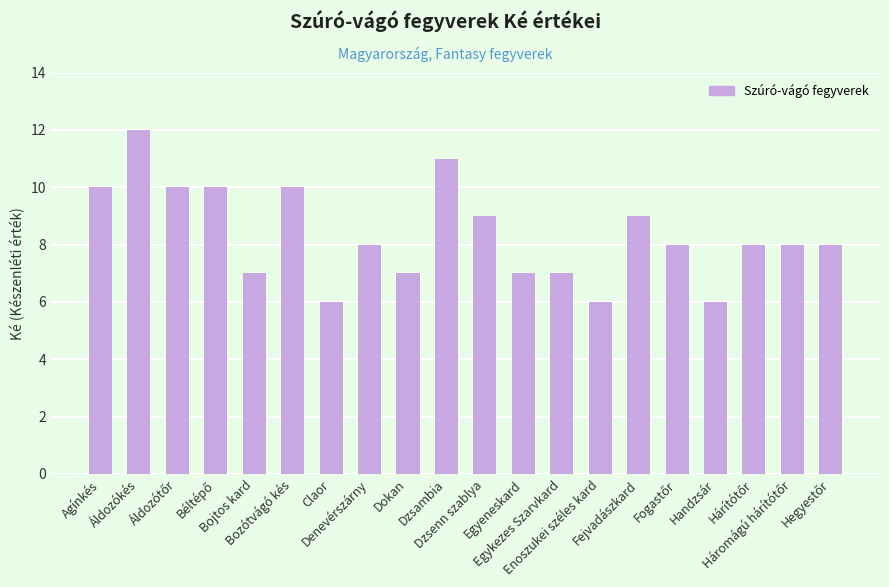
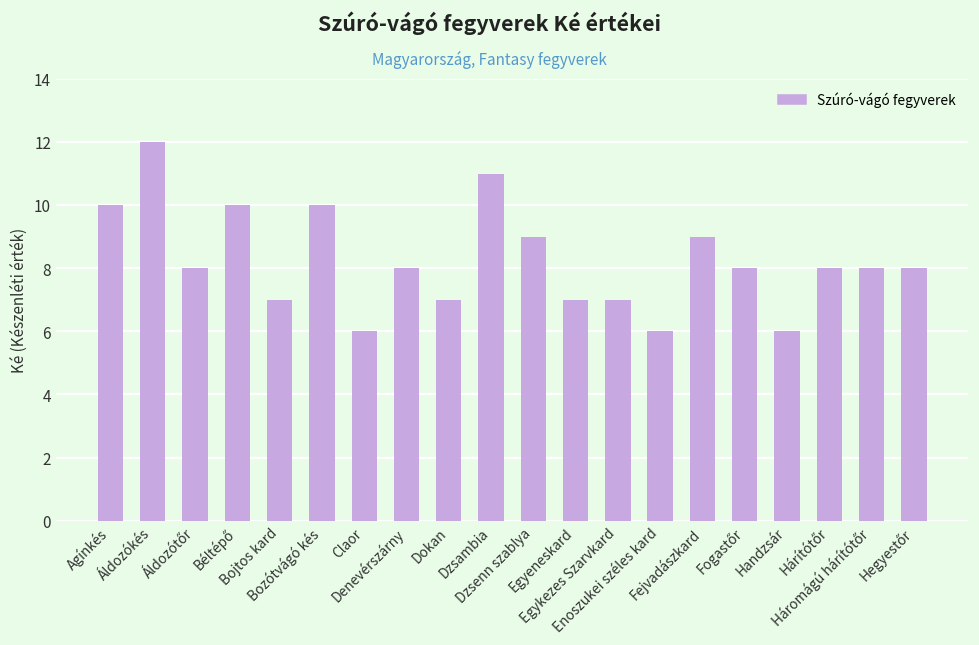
Áldozótőr: 10 -> 8
